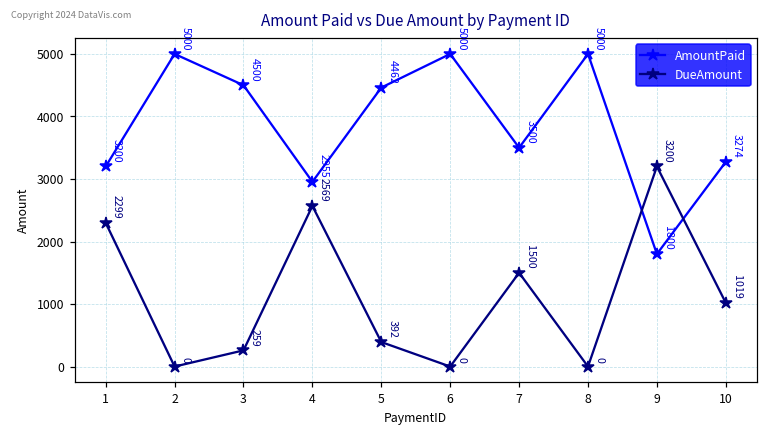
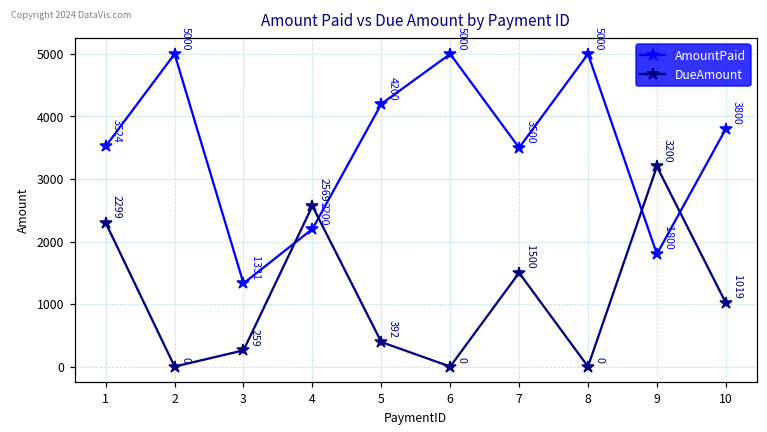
AmountPaid, 1: 3200 -> 3524
AmountPaid, 3: 4500 -> 1331
AmountPaid, 4: 2955 -> 2200
AmountPaid, 5: 4462 -> 4200
AmountPaid, 10: 3274 -> 3800
